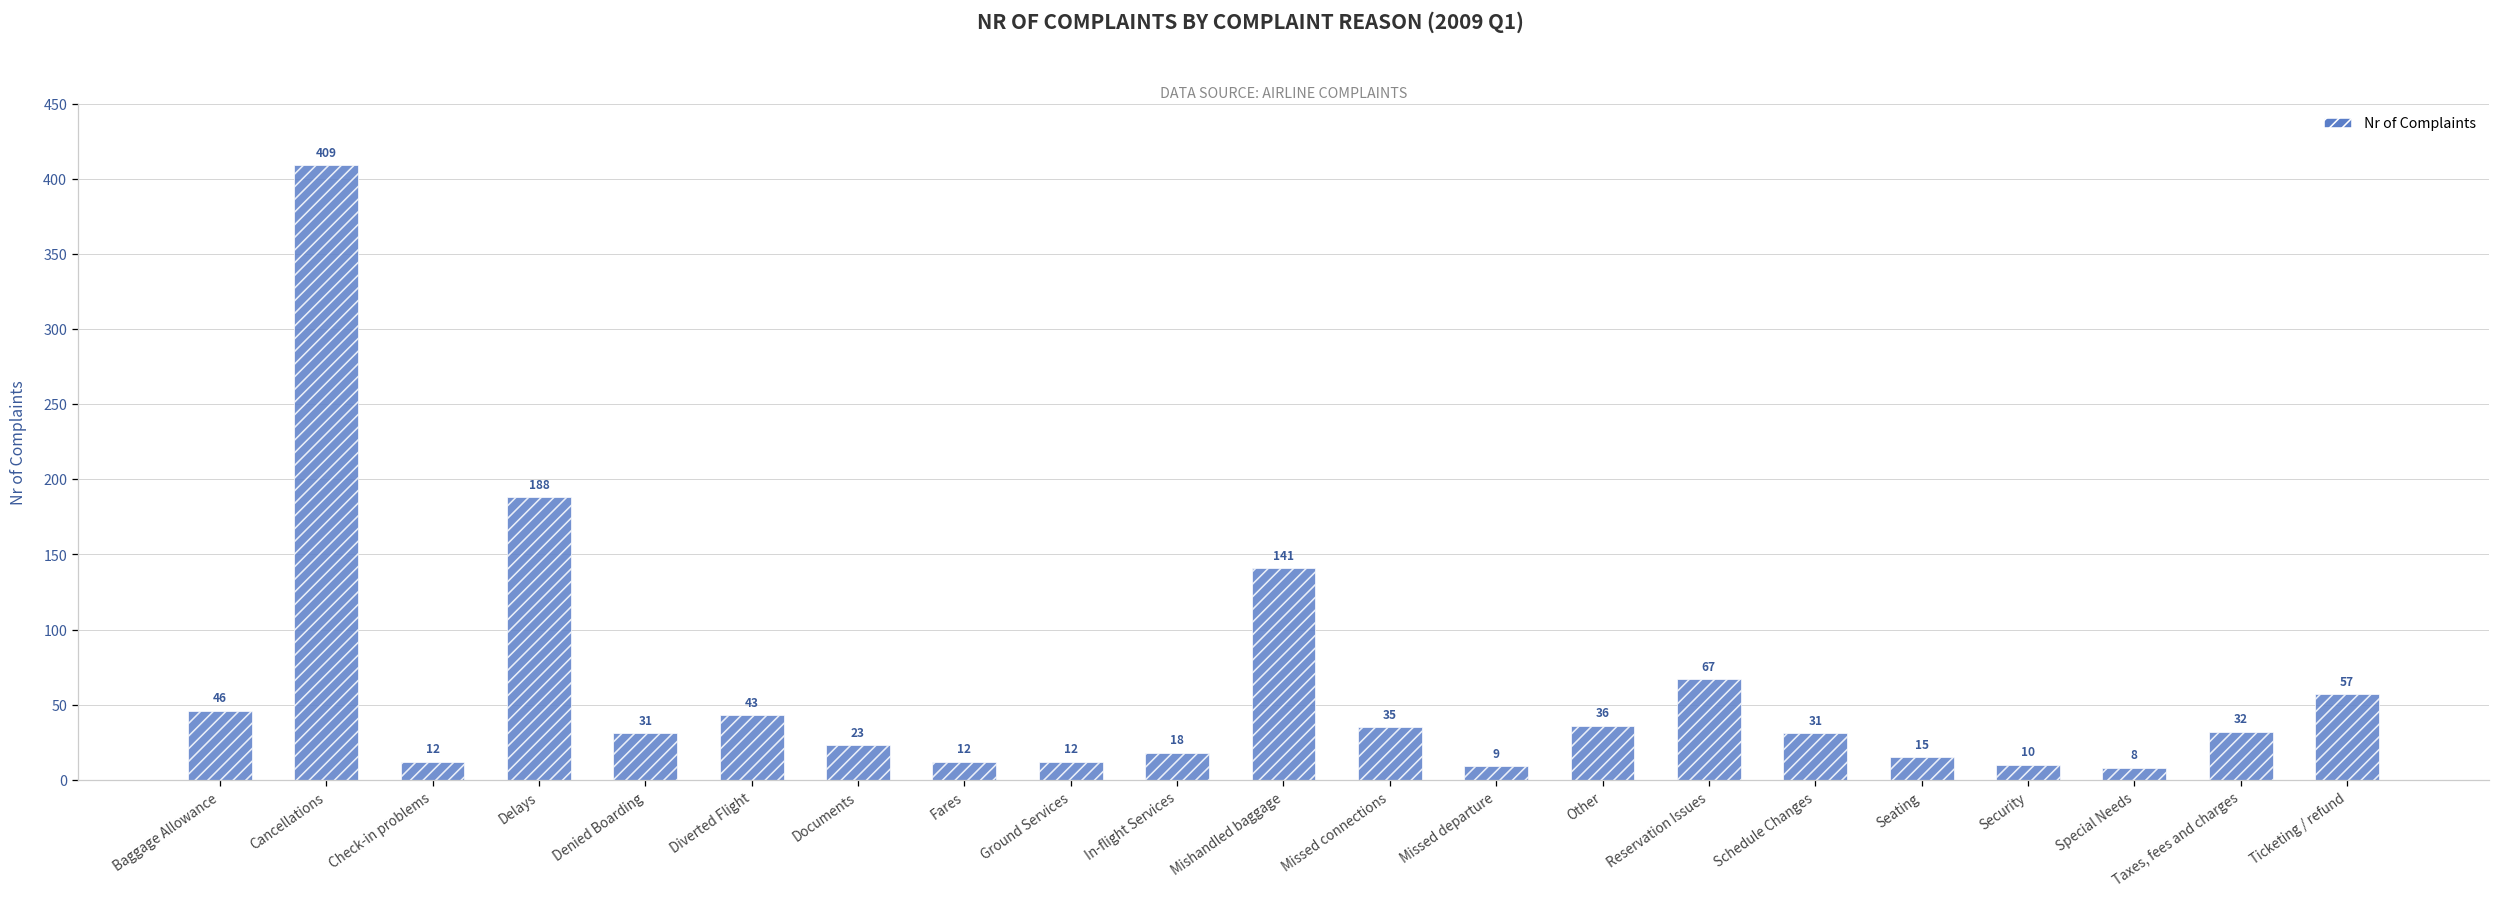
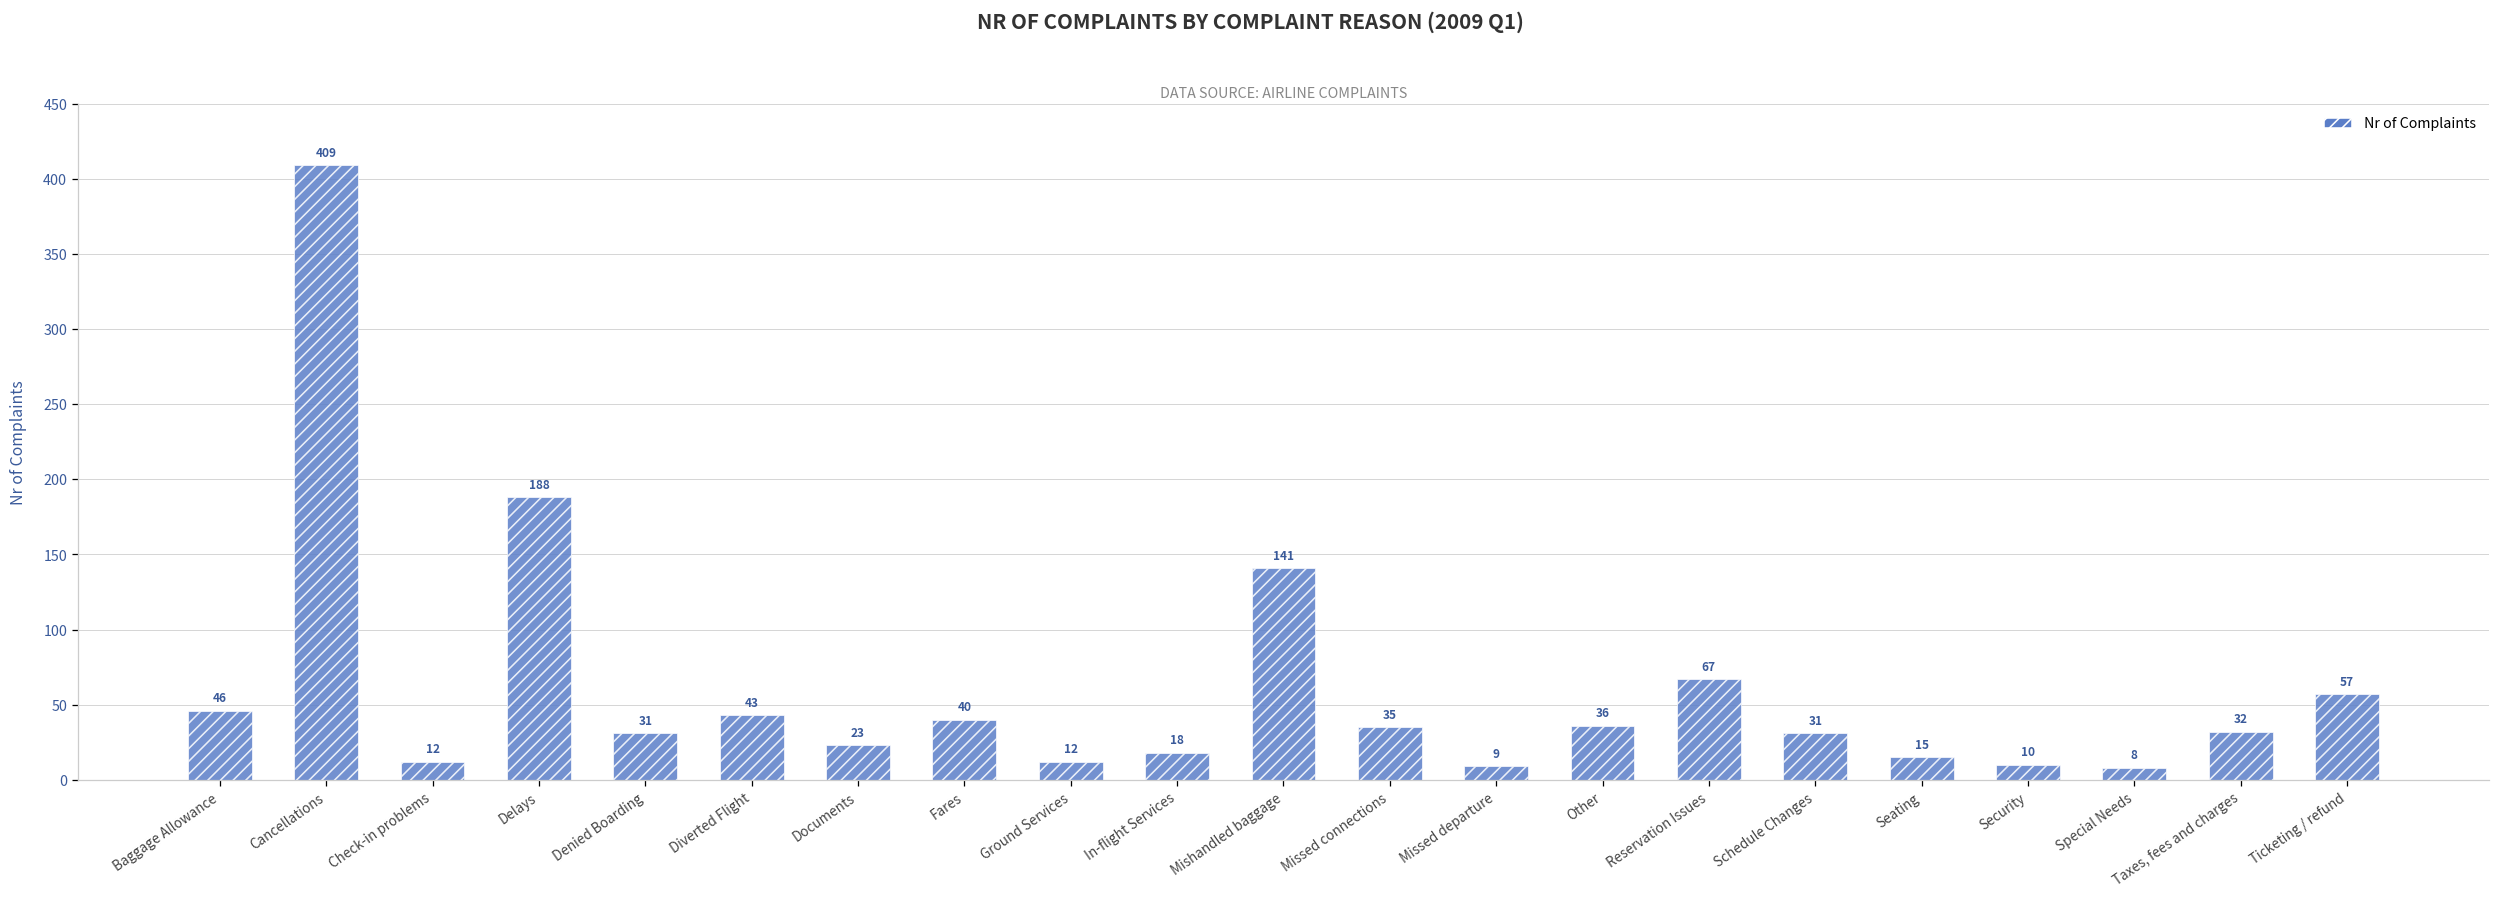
Fares: 12 -> 40
